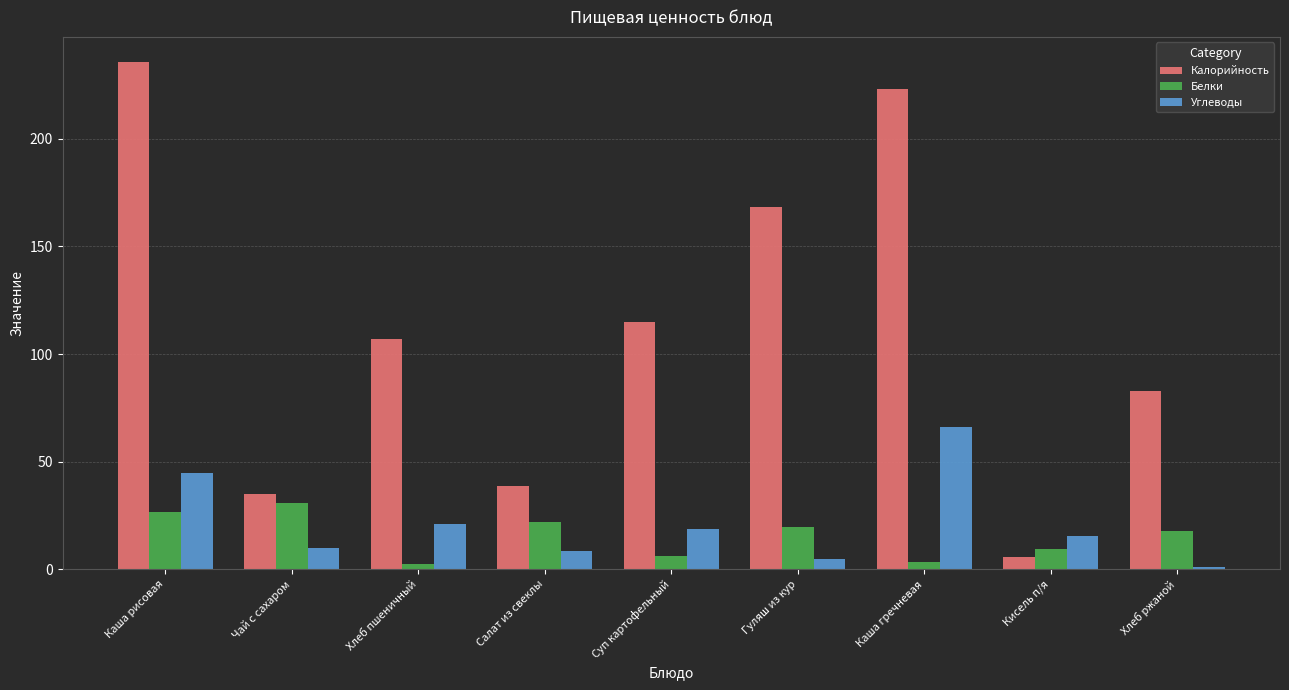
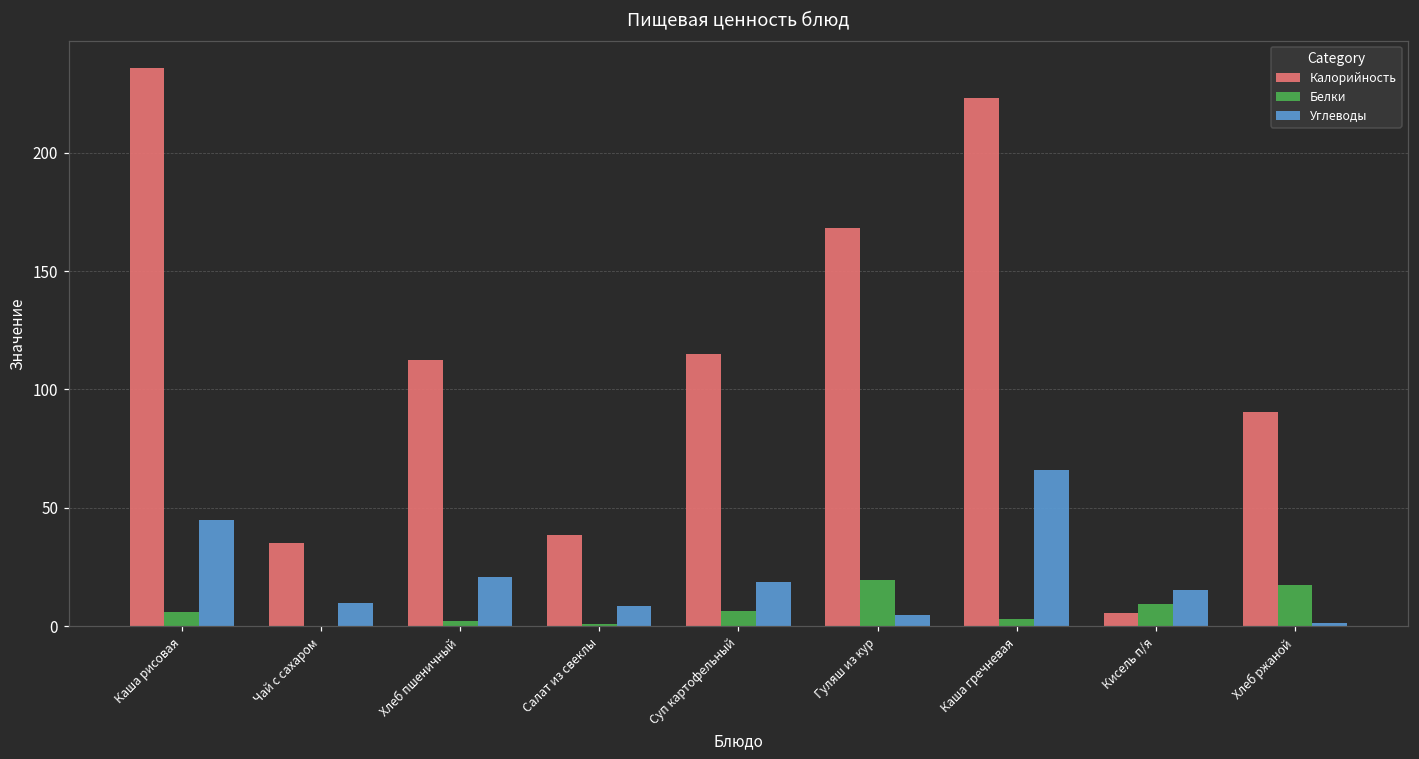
Белки, Каша рисовая: 27 -> 6
Белки, Чай с сахаром: 31 -> 0
Калорийность, Хлеб пшеничный: 107 -> 113
Белки, Салат из свеклы: 22 -> 1
Калорийность, Хлеб ржаной: 83 -> 91
